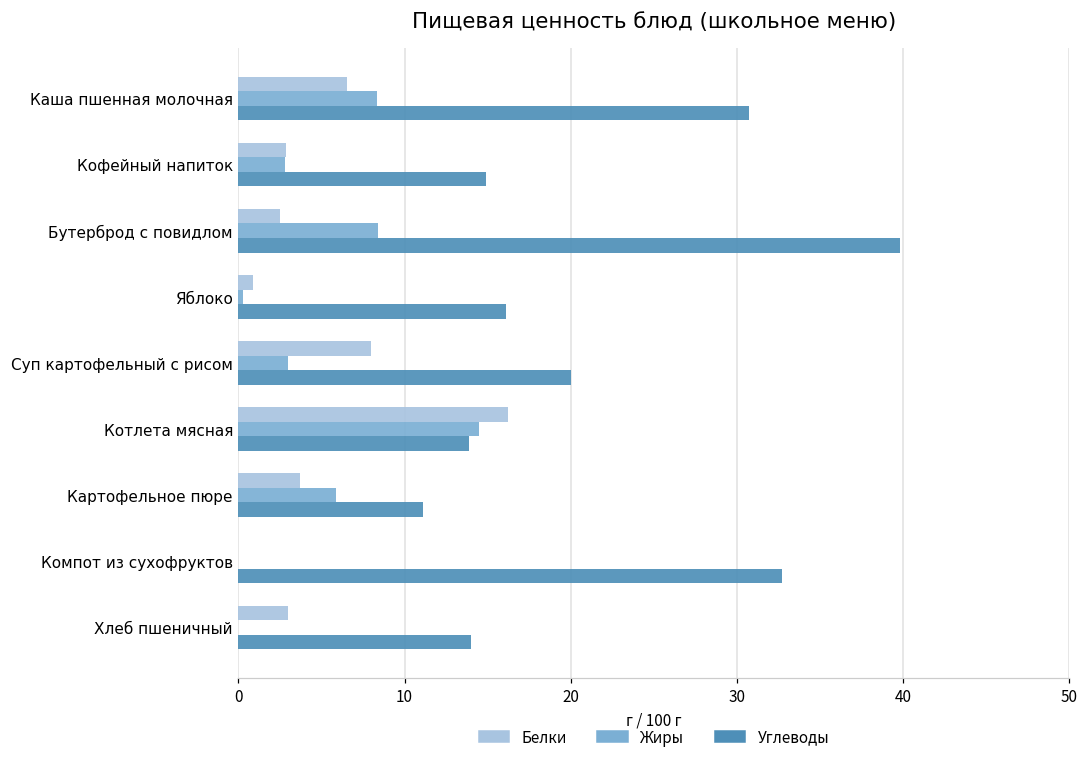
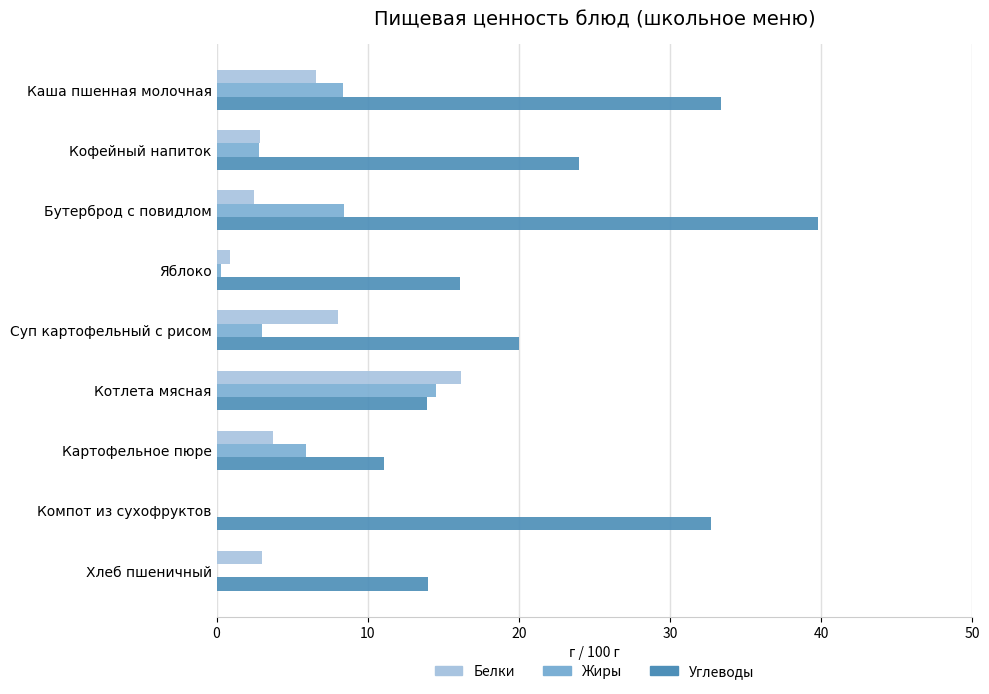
Углеводы, Каша пшенная молочная: 30.7 -> 33.4
Углеводы, Кофейный напиток: 14.9 -> 24.0
